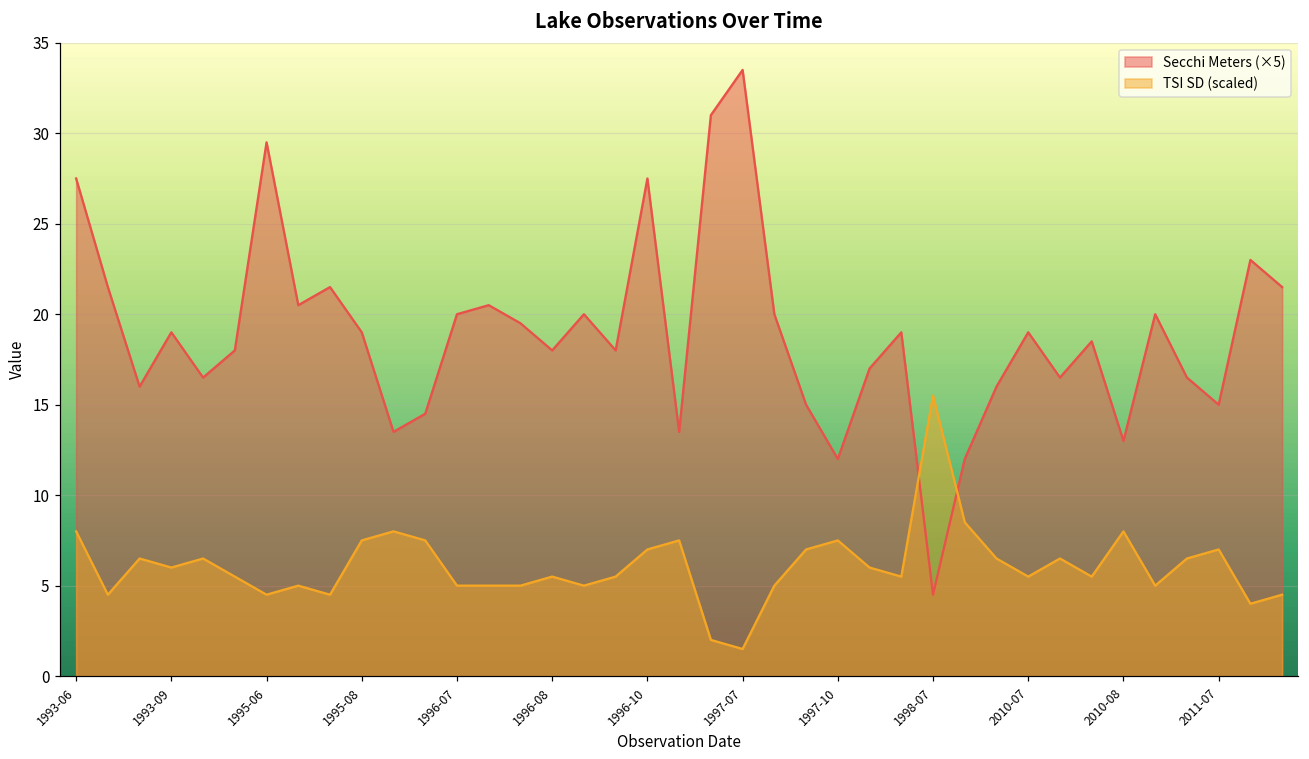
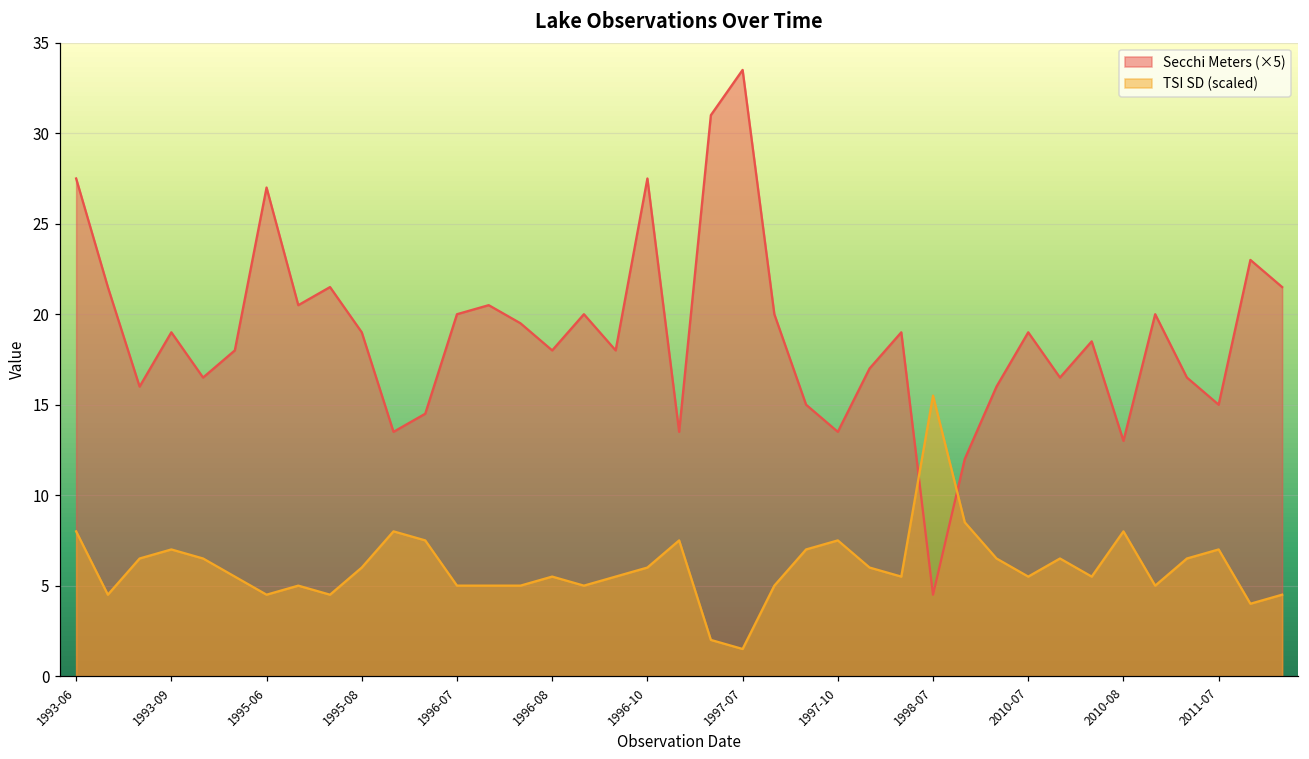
TSI SD (scaled), 1993-09: 6.0 -> 7.0
Secchi Meters (×5), 1995-06: 29.5 -> 27.0
TSI SD (scaled), 1995-08: 7.5 -> 6.0
TSI SD (scaled), 1996-10: 7.0 -> 6.0
Secchi Meters (×5), 1997-10: 12.0 -> 13.5
